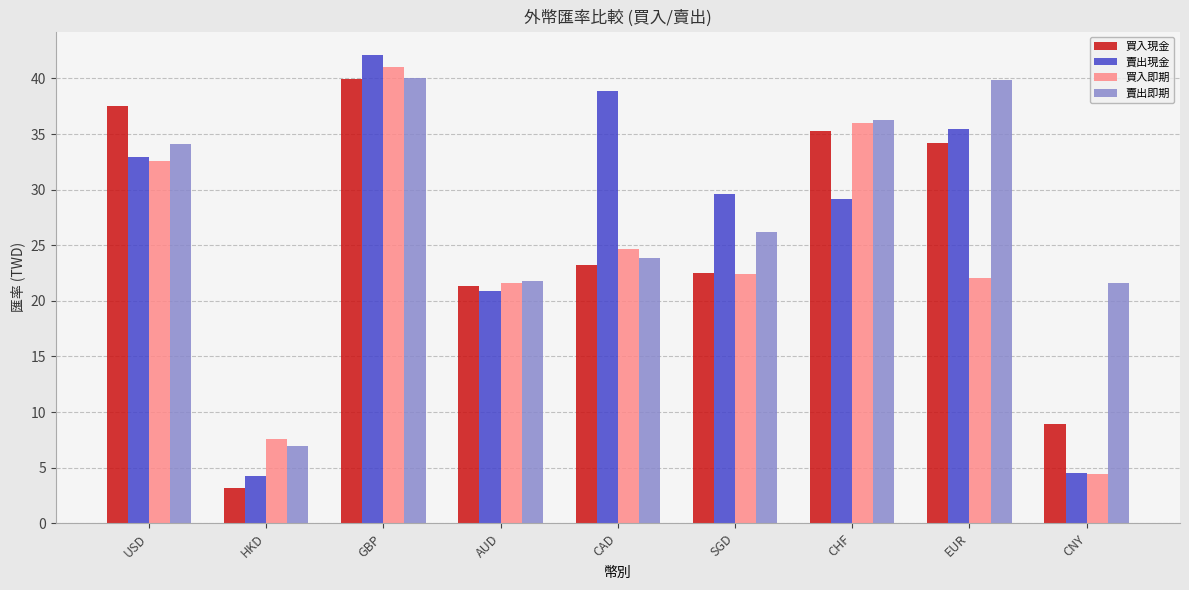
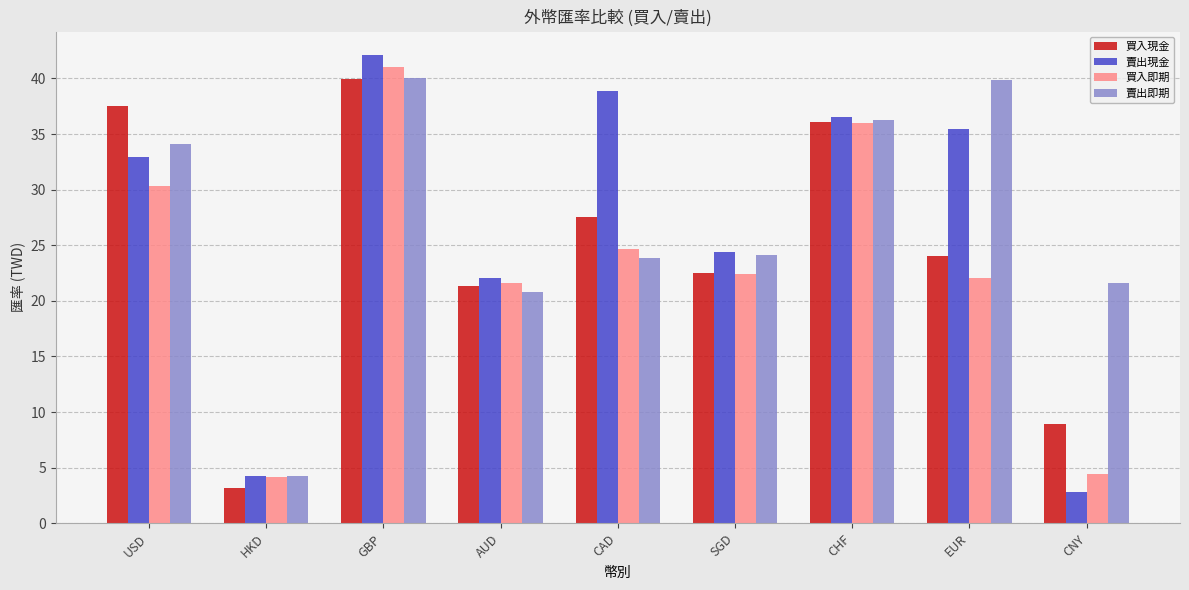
買入即期, USD: 32.6 -> 30.3
買入即期, HKD: 7.6 -> 4.1
賣出即期, HKD: 6.9 -> 4.2
賣出現金, AUD: 20.8 -> 22.1
賣出即期, AUD: 21.8 -> 20.8
買入現金, CAD: 23.3 -> 27.6
賣出現金, SGD: 29.6 -> 24.4
賣出即期, SGD: 26.2 -> 24.1
買入現金, CHF: 35.3 -> 36.1
賣出現金, CHF: 29.2 -> 36.5
買入現金, EUR: 34.2 -> 24.0
賣出現金, CNY: 4.5 -> 2.8
